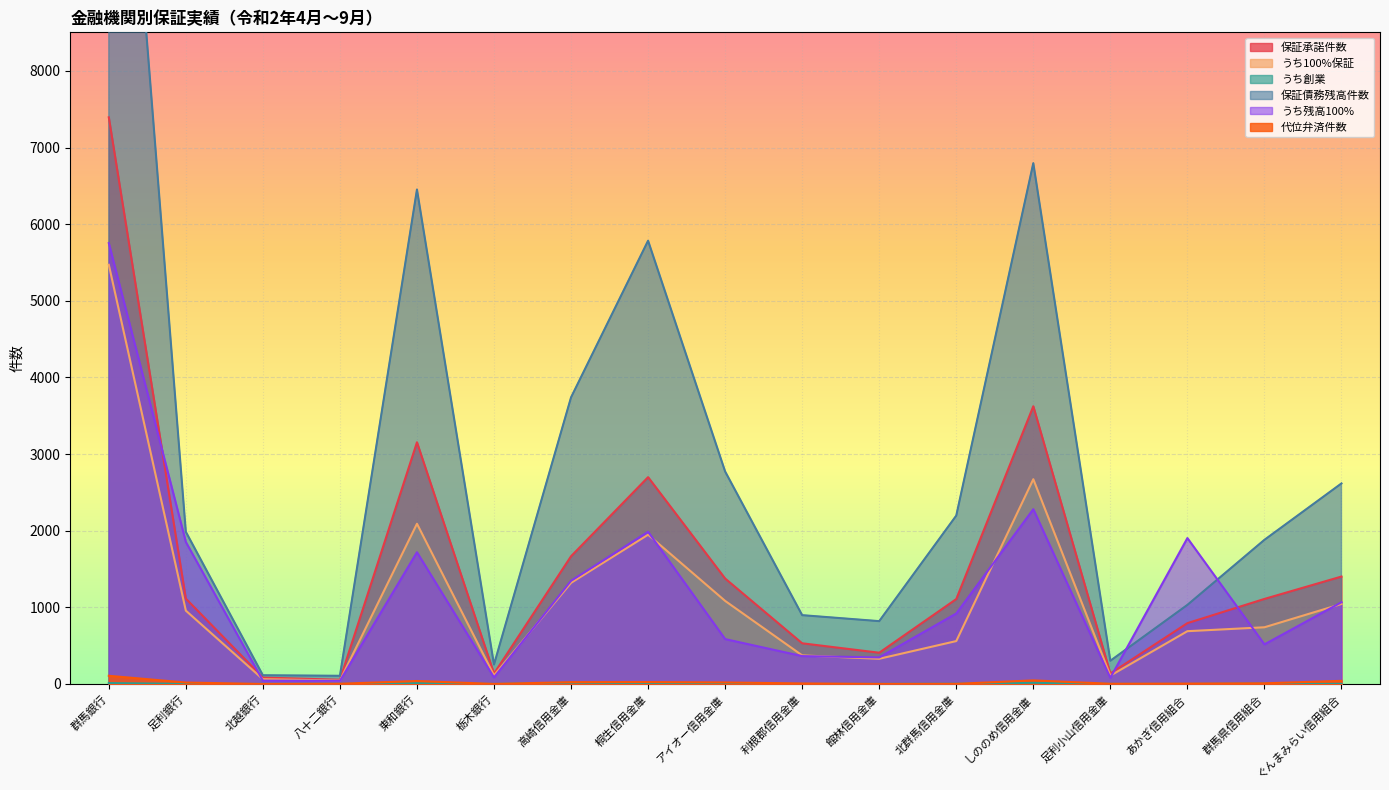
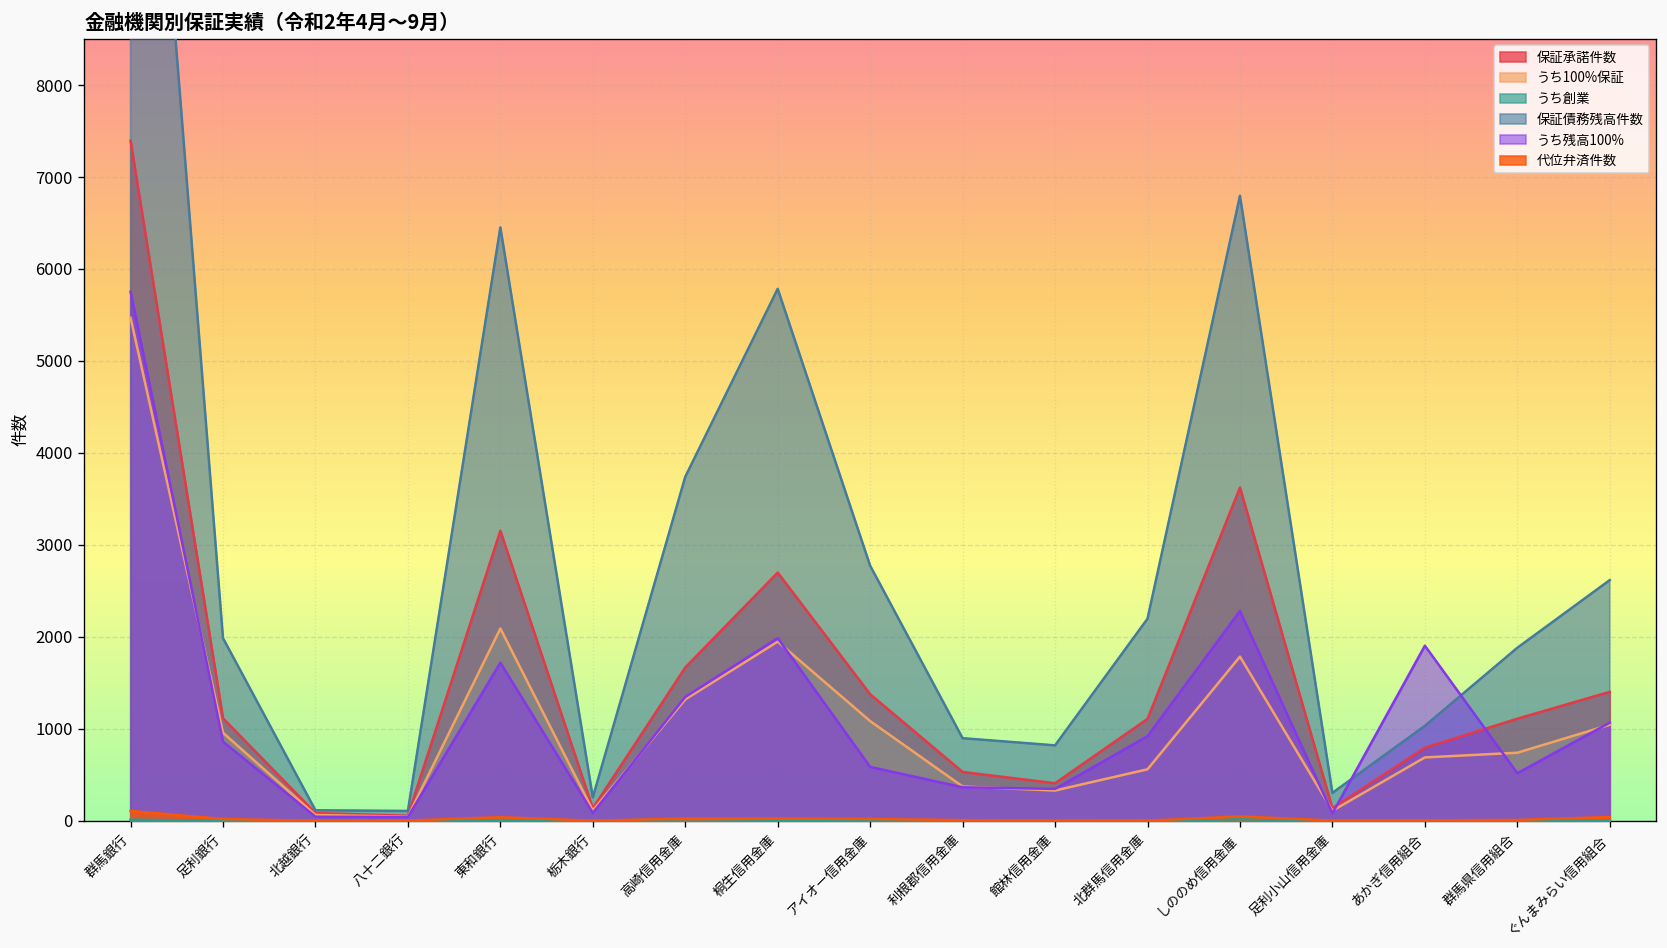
うち残高100%, 足利銀行: 1900 -> 900
うち100%保証, しののめ信用金庫: 2700 -> 1800
